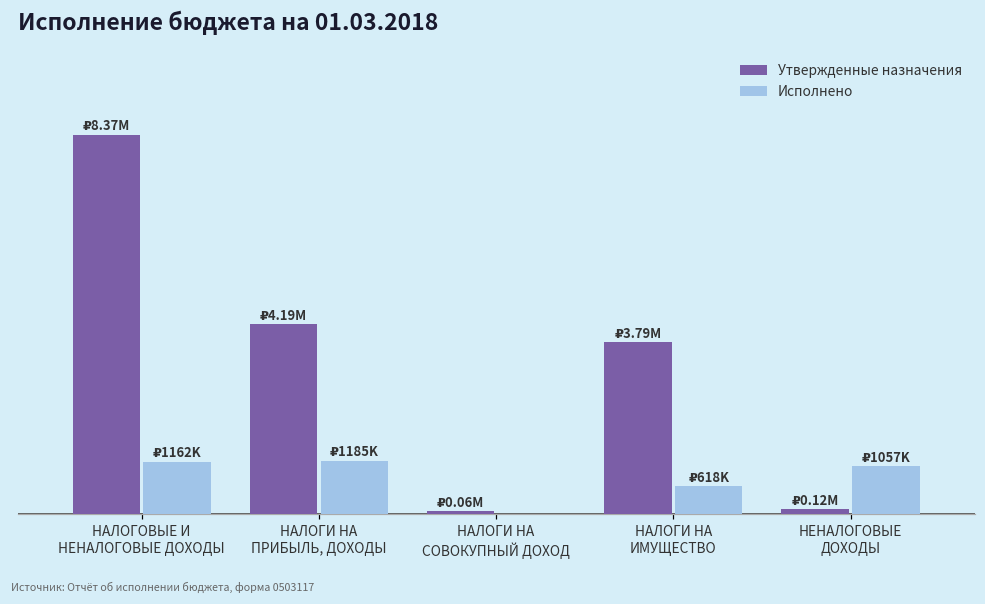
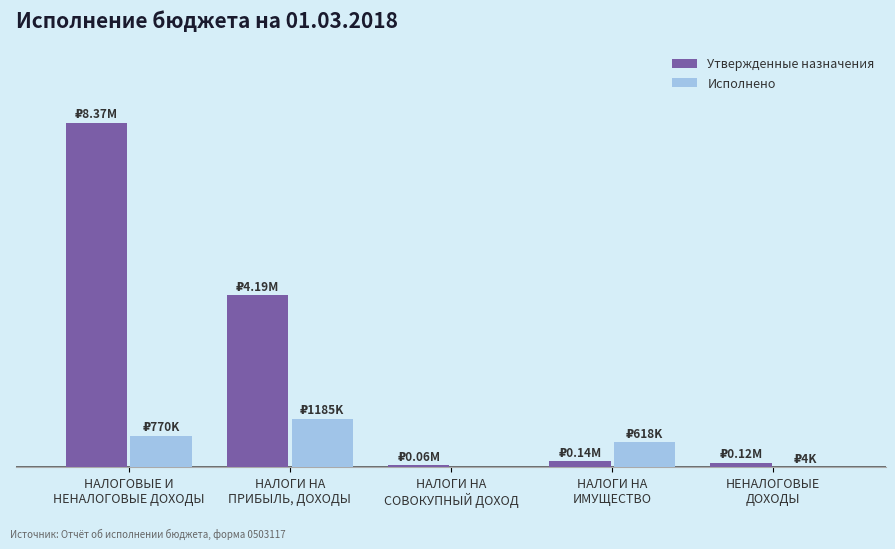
Исполнено, НАЛОГОВЫЕ И НЕНАЛОГОВЫЕ ДОХОДЫ: 1162K -> 770K
Утвержденные назначения, НАЛОГИ НА ИМУЩЕСТВО: 3.79M -> 0.14M
Исполнено, НЕНАЛОГОВЫЕ ДОХОДЫ: 1057K -> 4K
